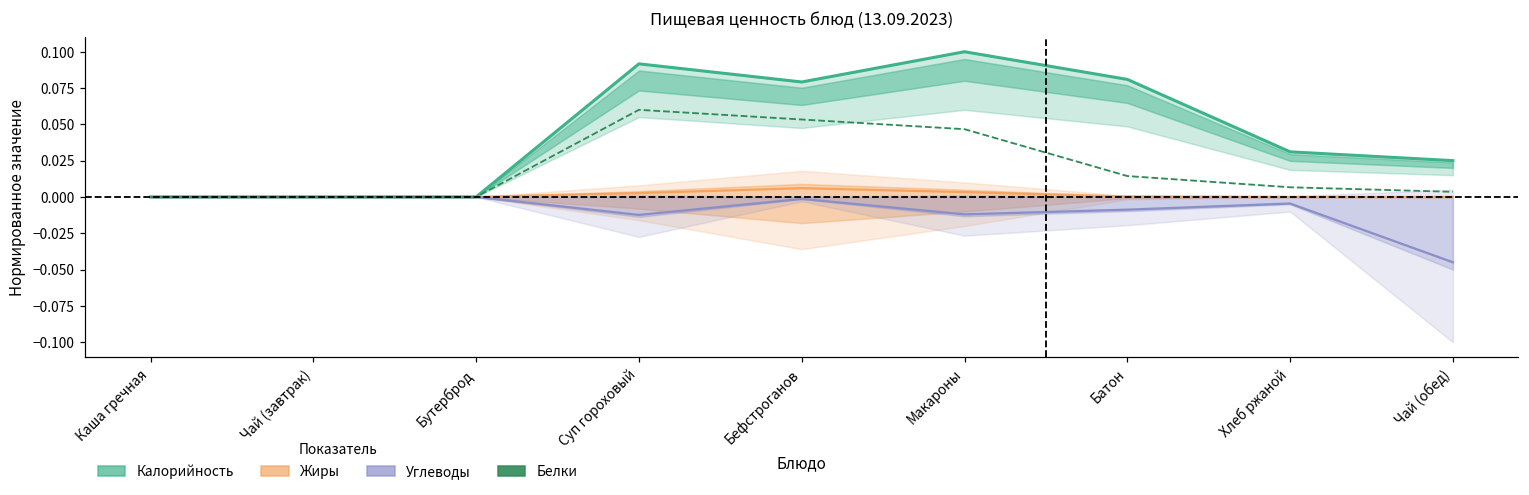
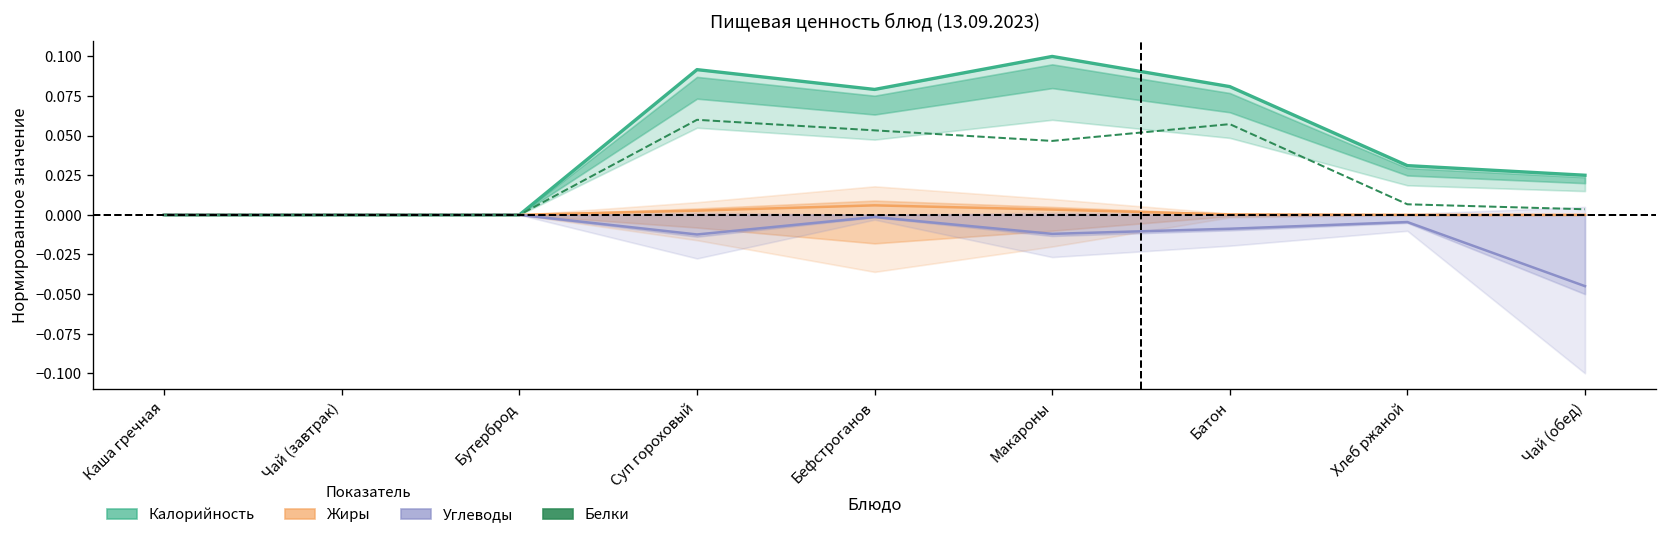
Белки, Батон: 0.014 -> 0.057
